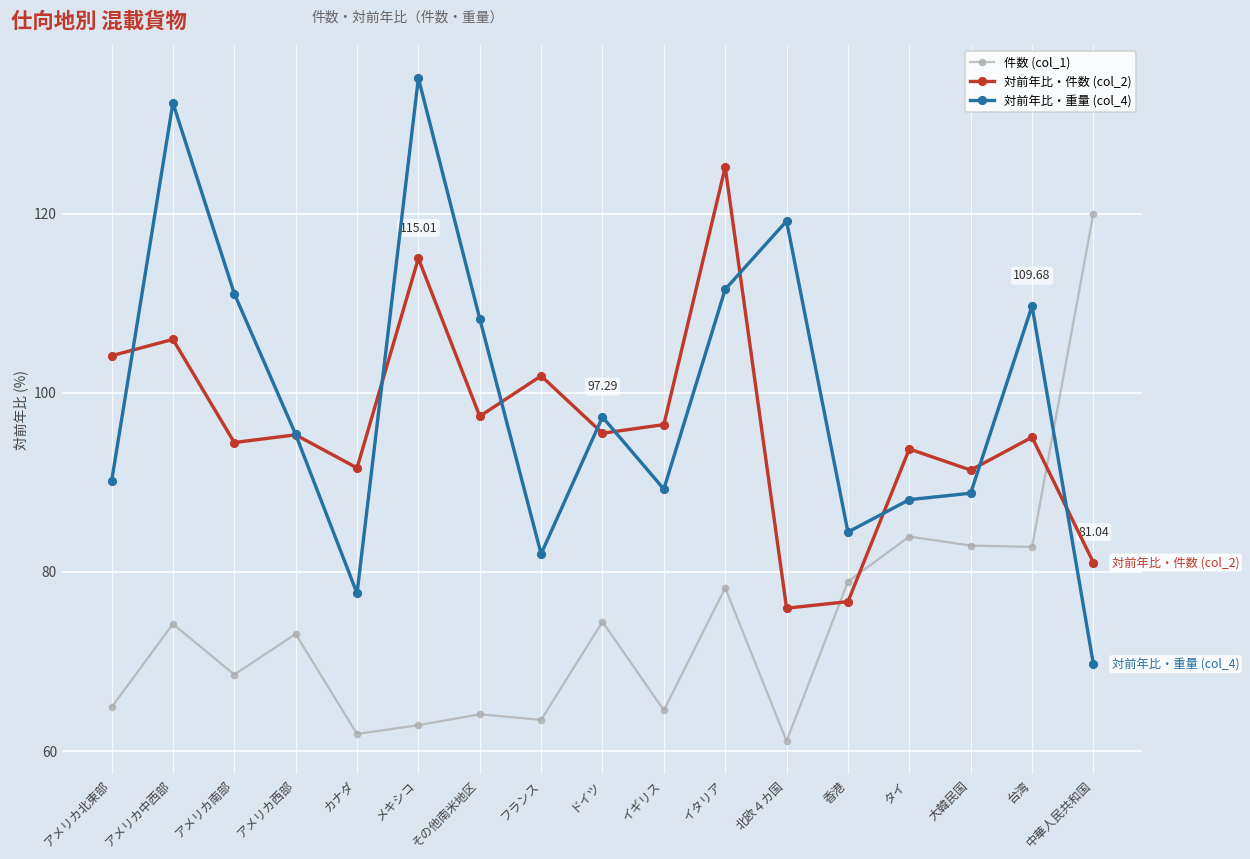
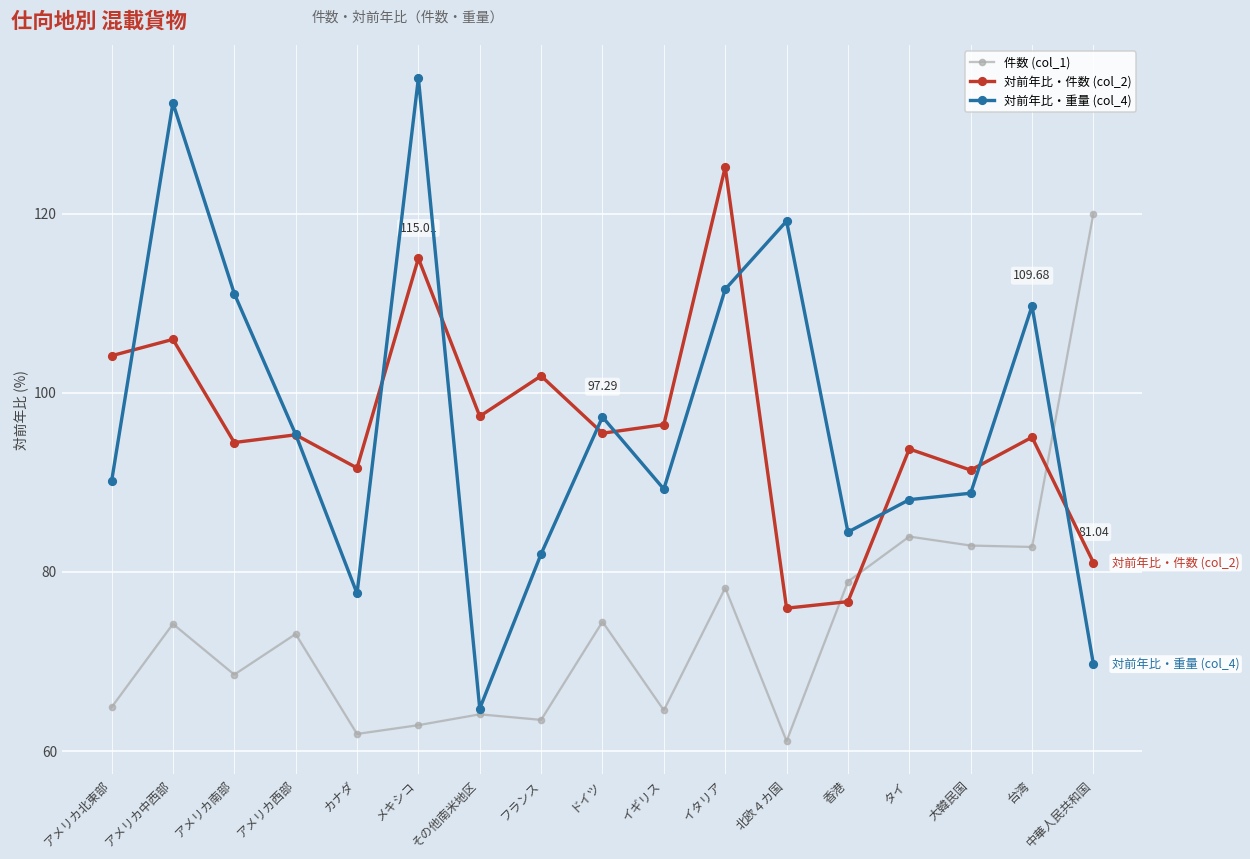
対前年比・重量 (col_4), その他南米地区: 108 -> 65
